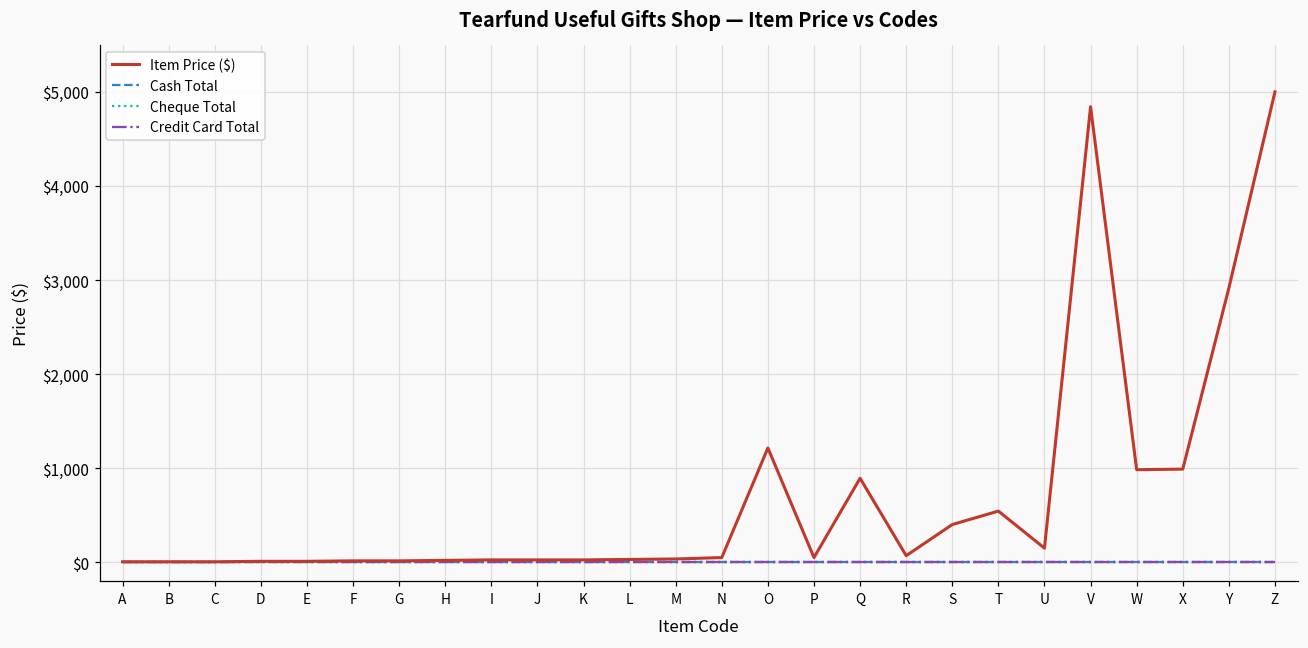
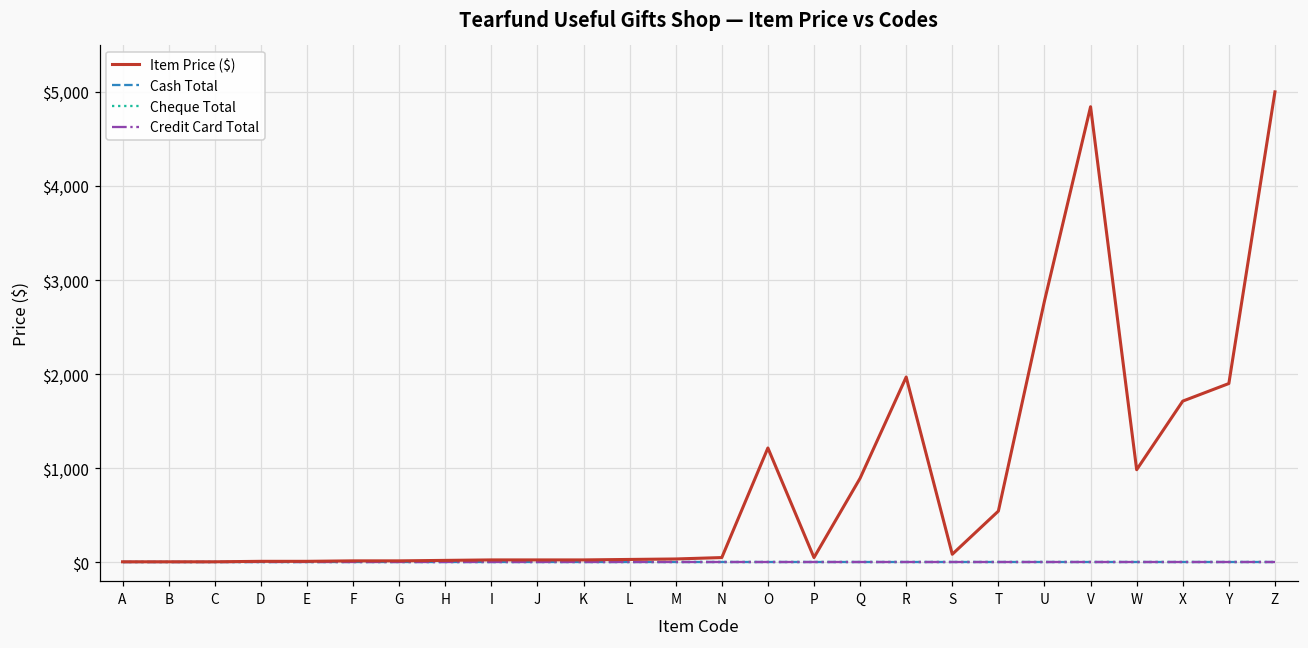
Item Price ($), R: $100 -> $2,000
Item Price ($), S: $400 -> $100
Item Price ($), U: $200 -> $2,800
Item Price ($), X: $1,000 -> $1,700
Item Price ($), Y: $2,900 -> $1,900
